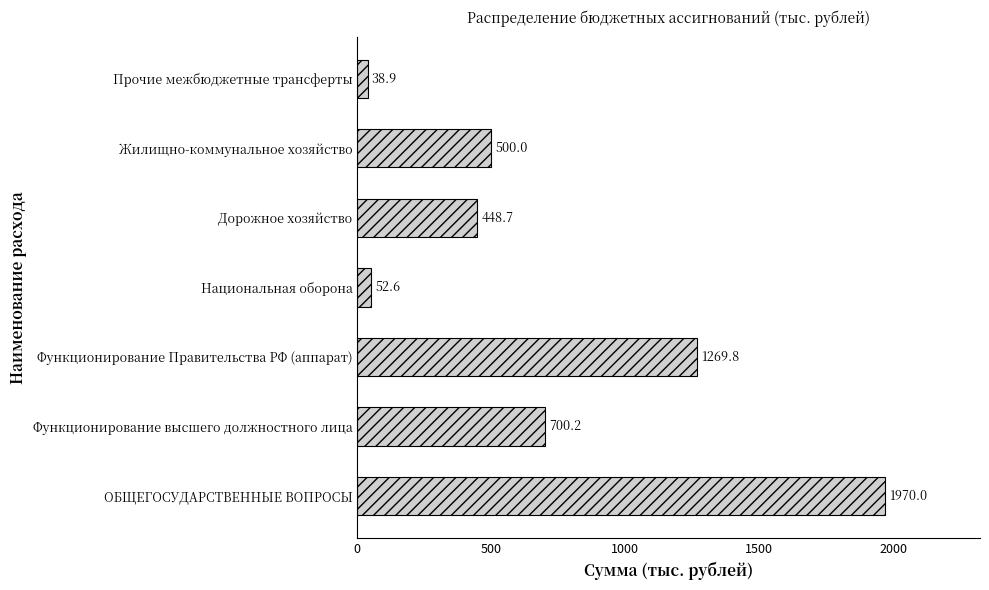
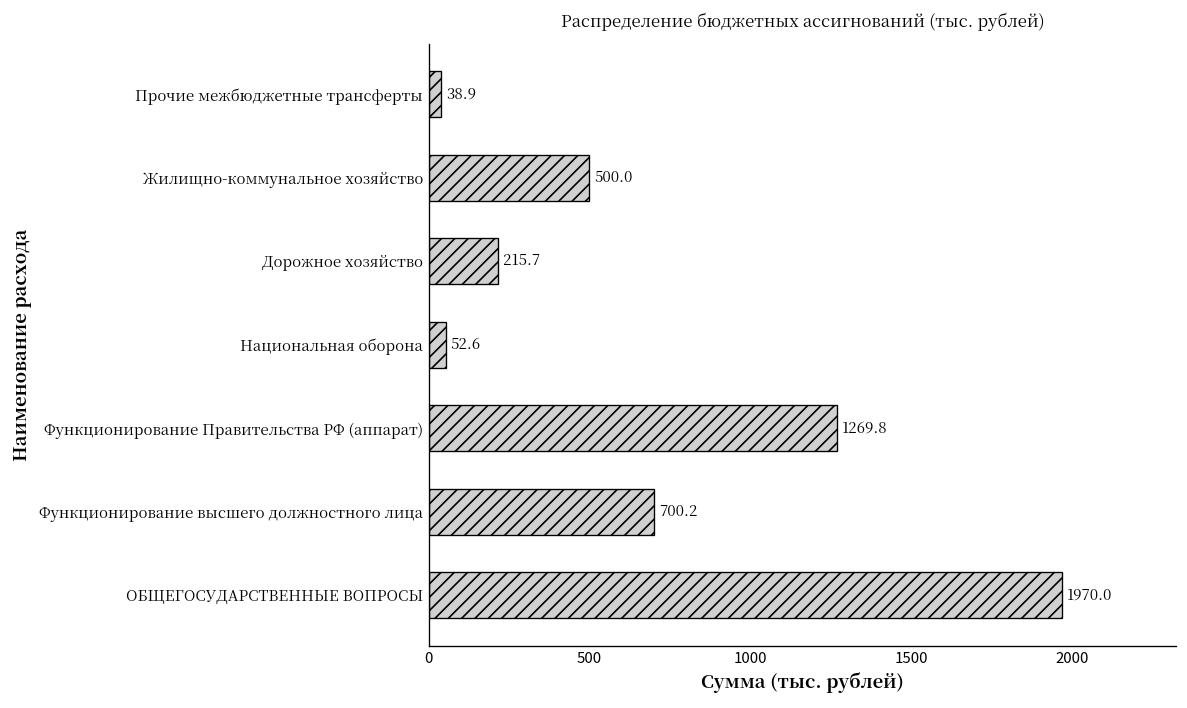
Дорожное хозяйство: 448.7 -> 215.7
